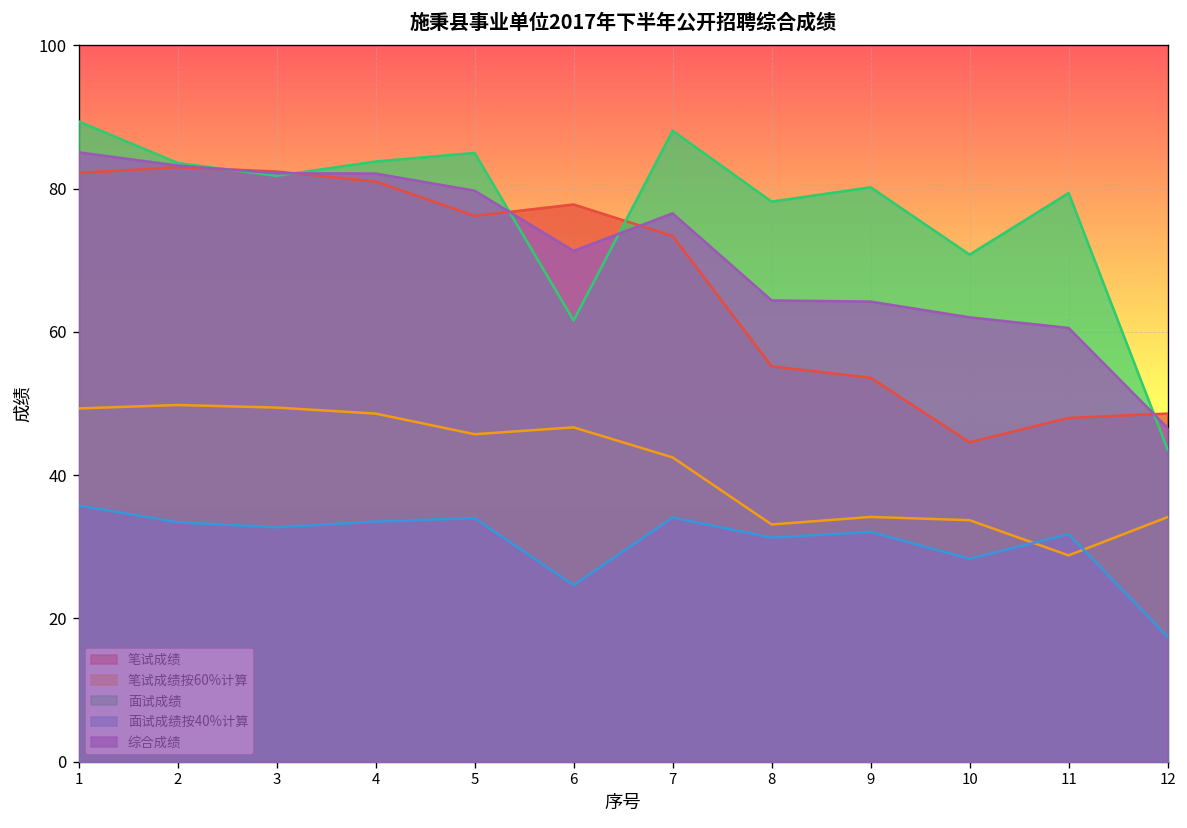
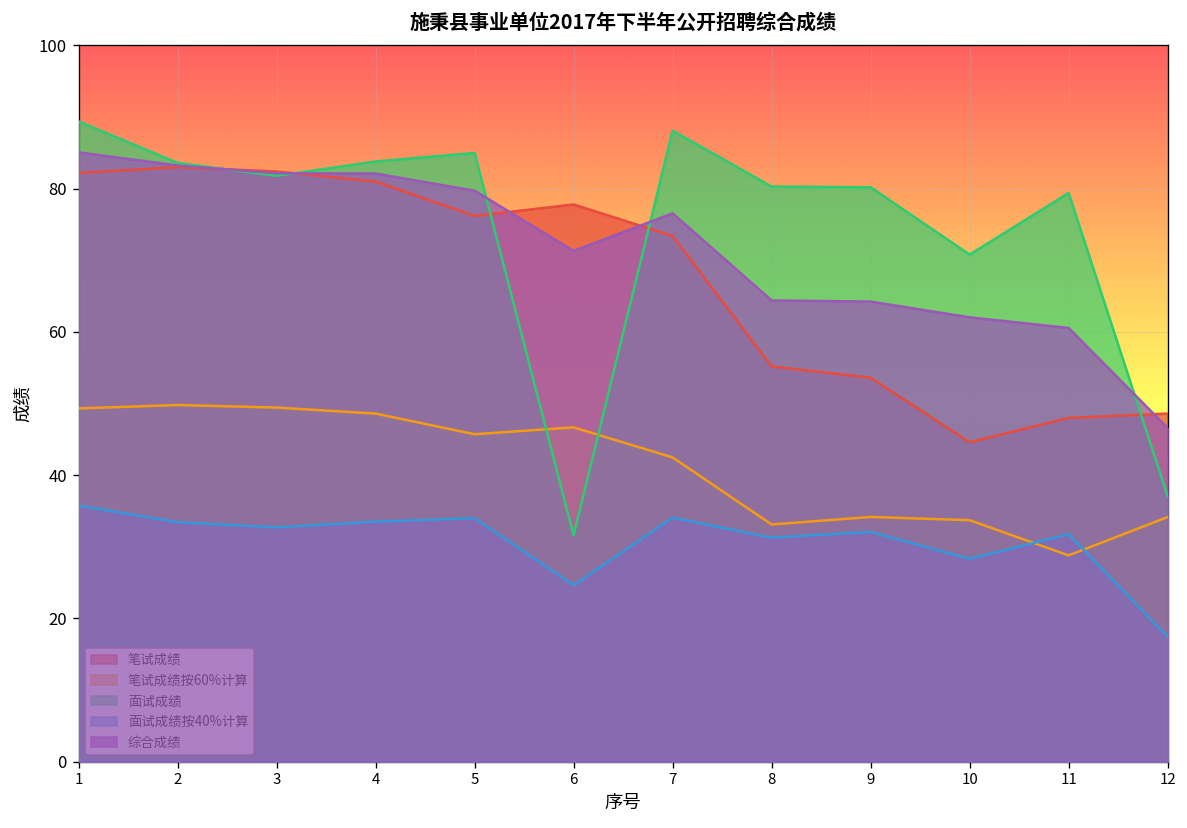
面试成绩, 6: 62 -> 32
面试成绩, 8: 78 -> 80
面试成绩, 12: 44 -> 37
